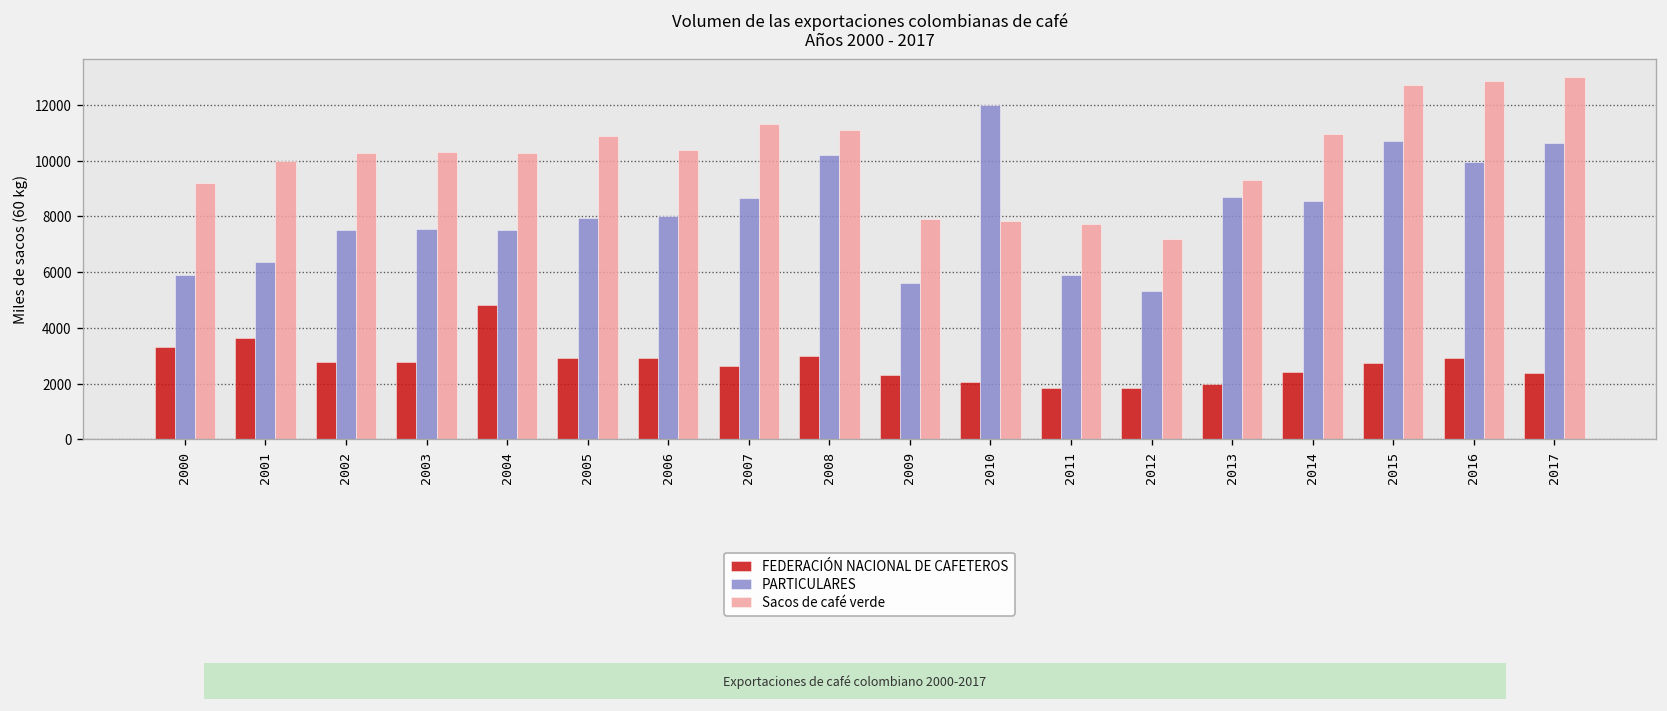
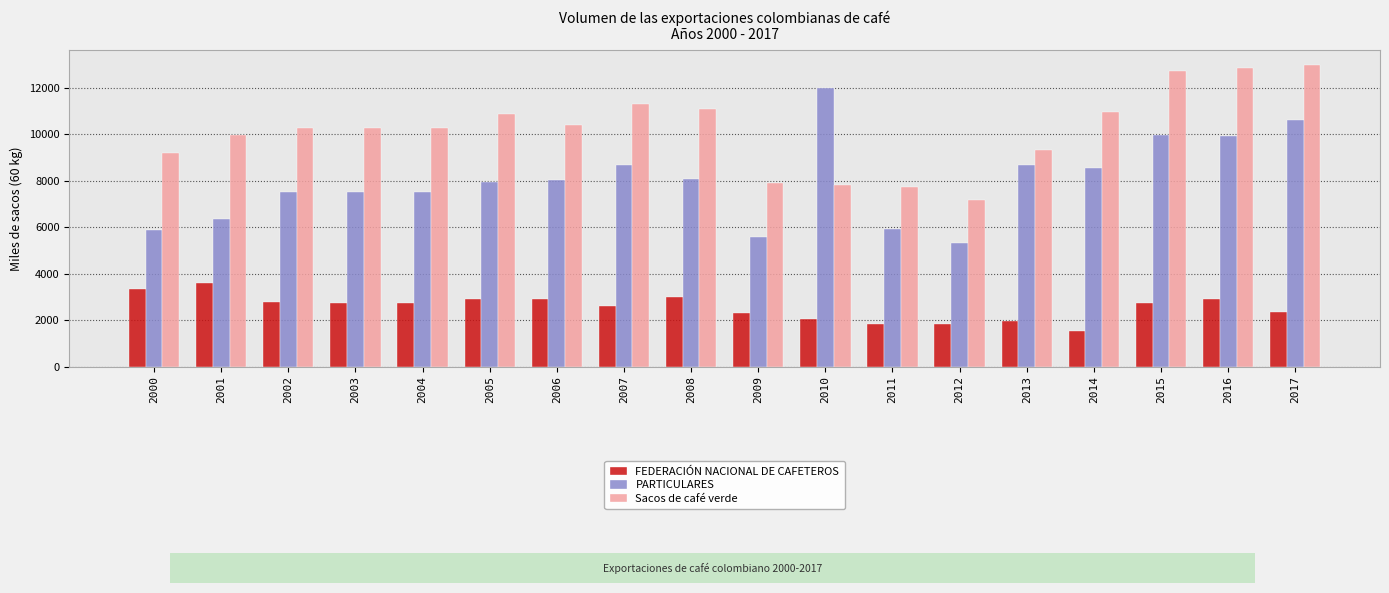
FEDERACIÓN NACIONAL DE CAFETEROS, 2004: 4800 -> 2800
PARTICULARES, 2008: 10200 -> 8100
FEDERACIÓN NACIONAL DE CAFETEROS, 2014: 2400 -> 1500
PARTICULARES, 2015: 10700 -> 10000
